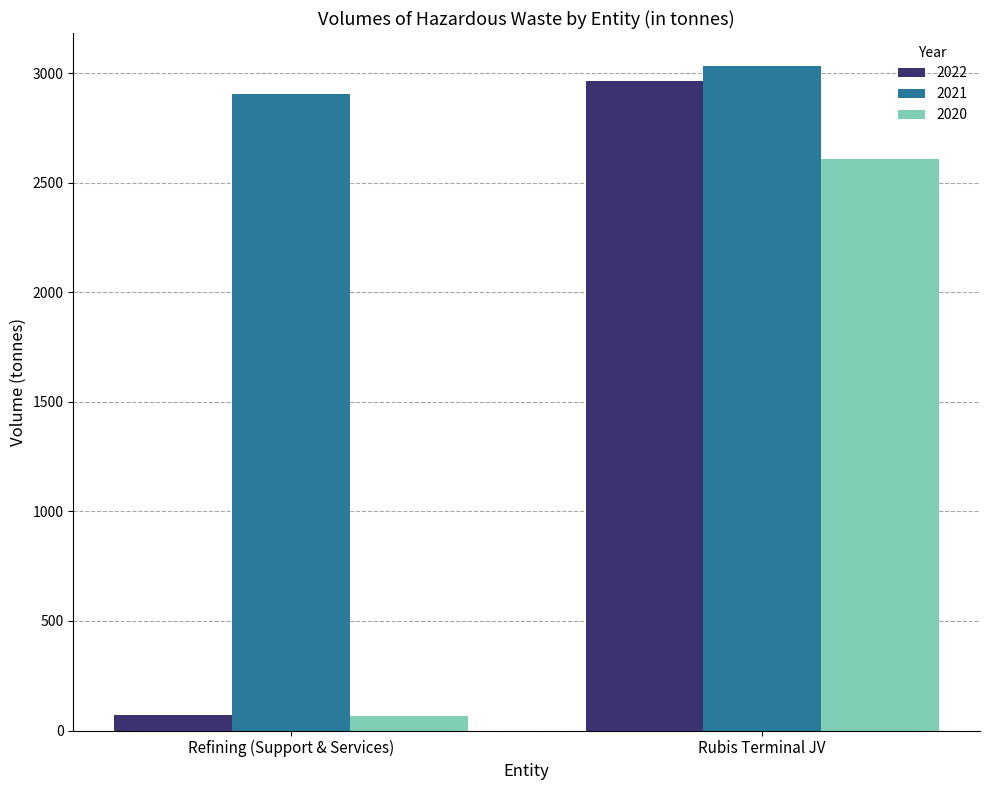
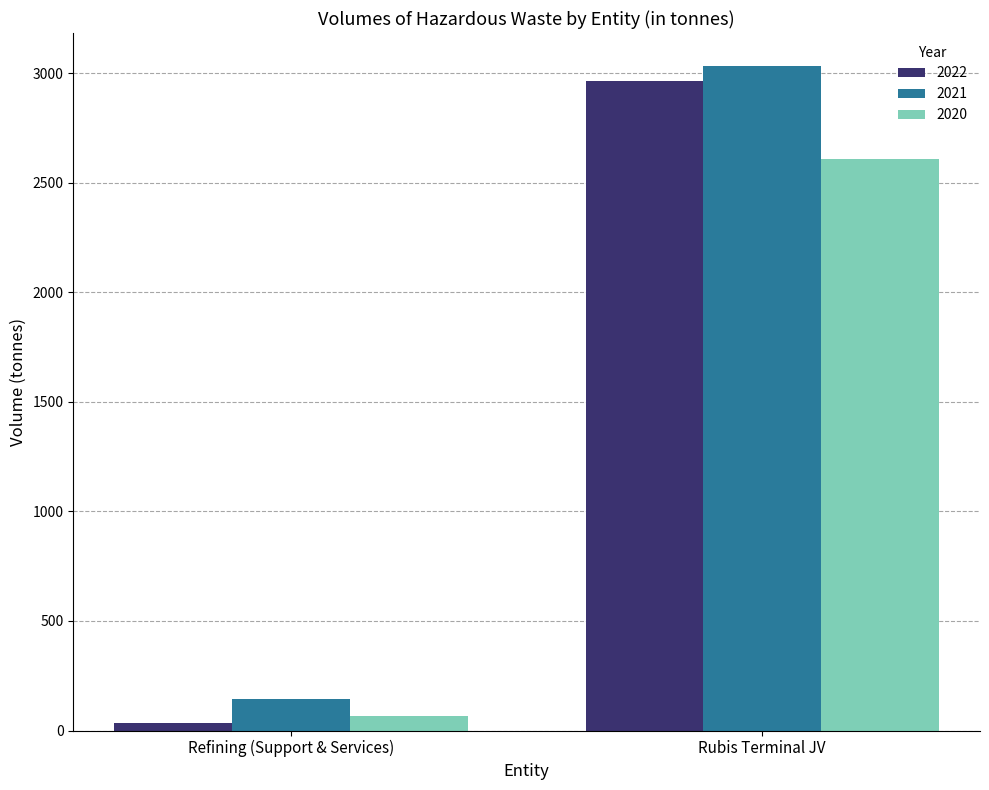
2022, Refining (Support & Services): 70 -> 30
2021, Refining (Support & Services): 2900 -> 140
